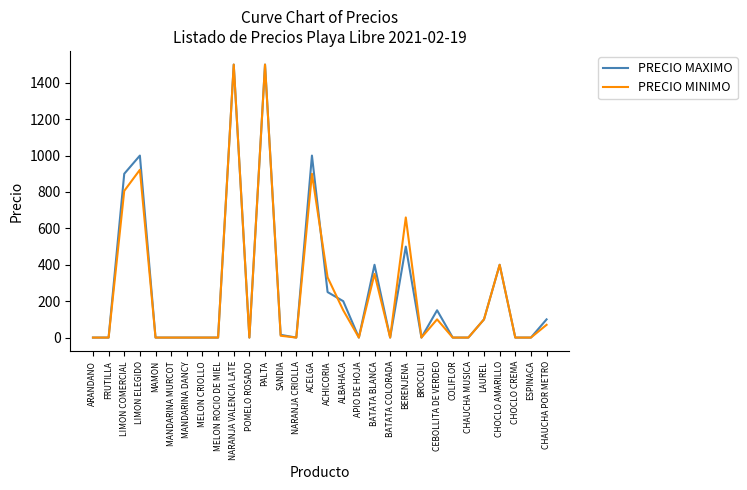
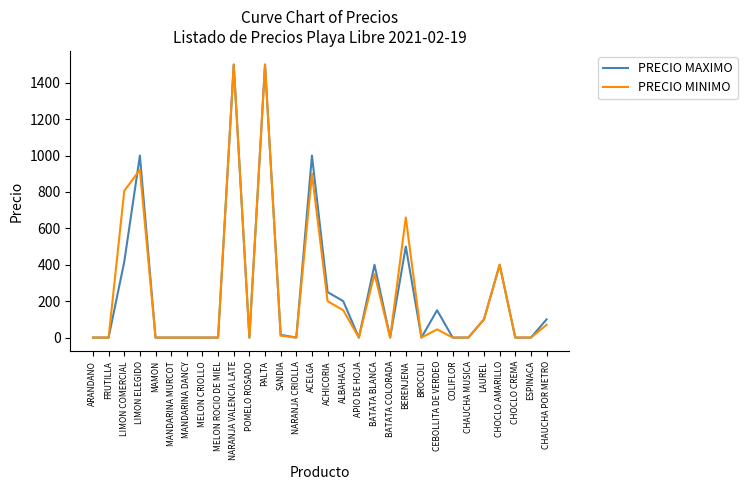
PRECIO MAXIMO, LIMON COMERCIAL: 900 -> 420
PRECIO MINIMO, ACHICORIA: 330 -> 200
PRECIO MINIMO, CEBOLLITA DE VERDEO: 100 -> 50
